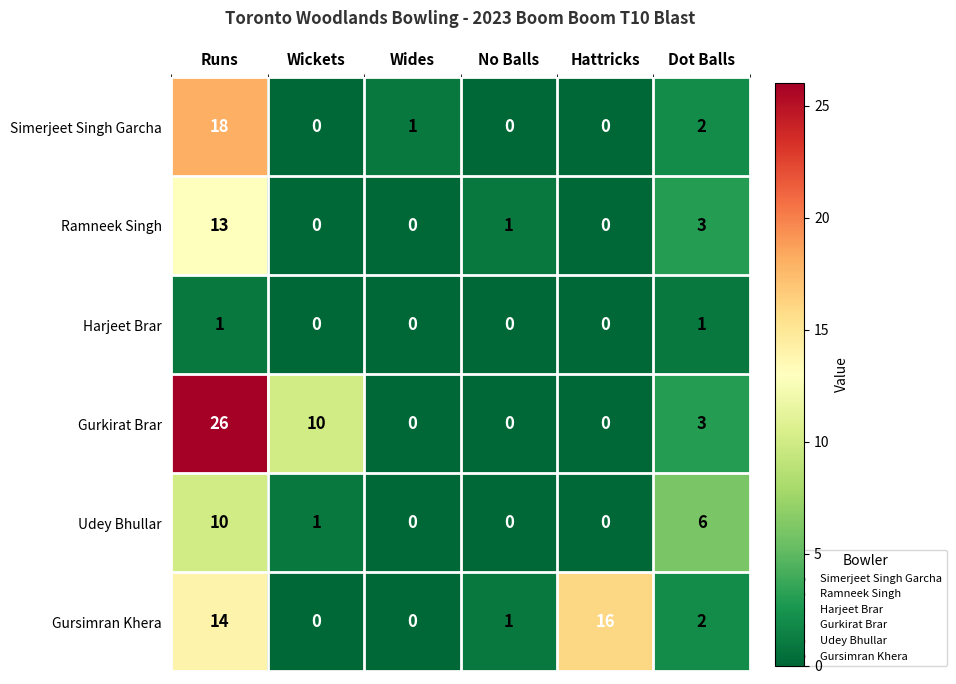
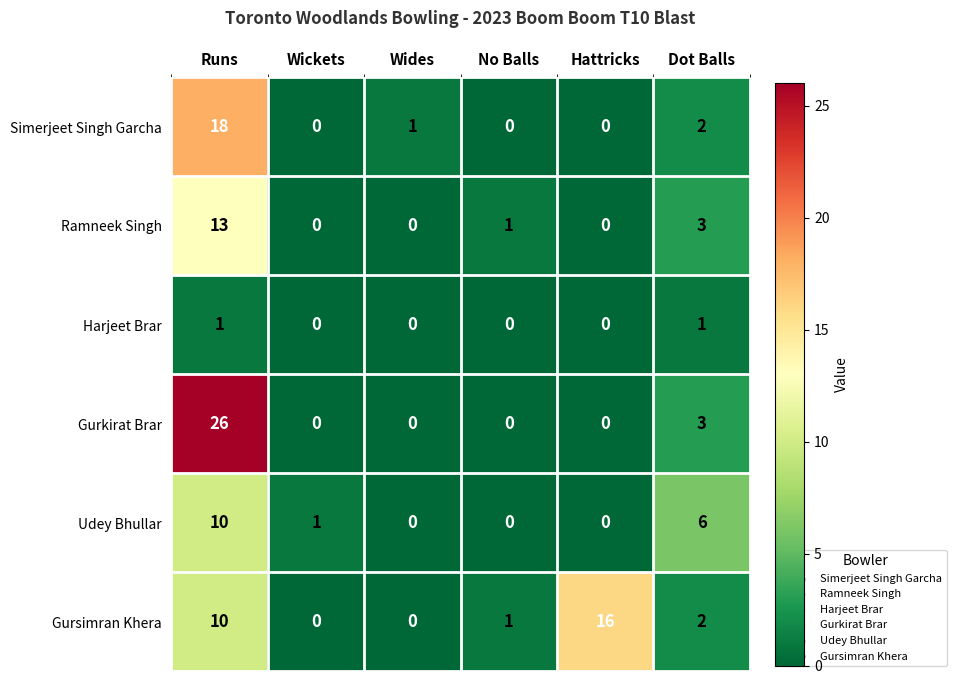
Gurkirat Brar, Wickets: 10 -> 0
Gursimran Khera, Runs: 14 -> 10
